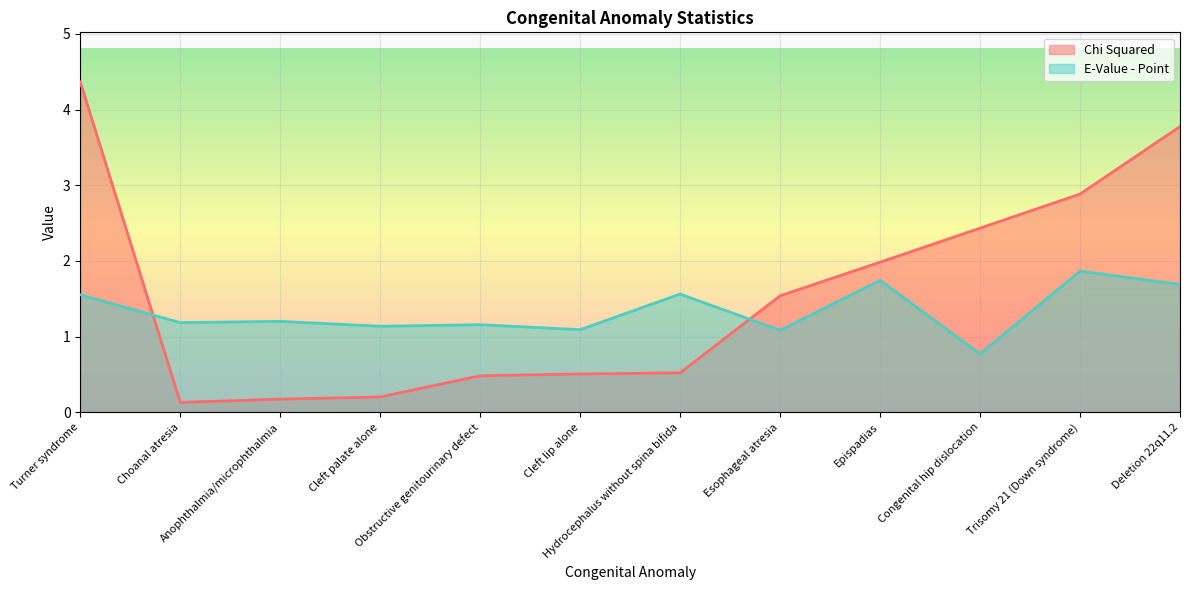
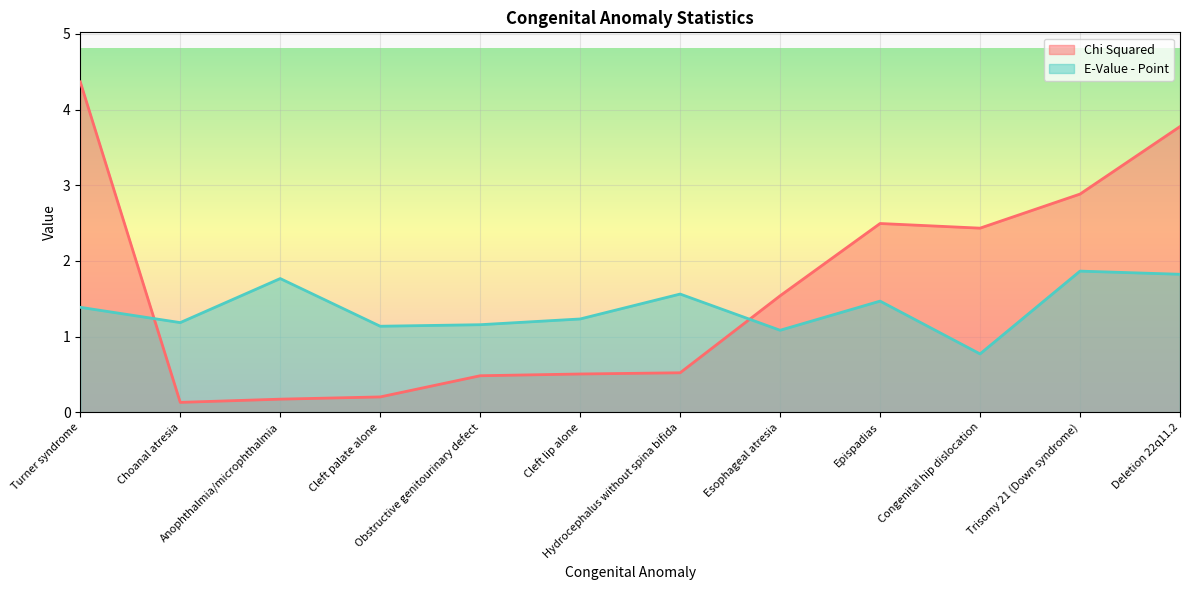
E-Value - Point, Turner syndrome: 1.6 -> 1.4
E-Value - Point, Anophthalmia/microphthalmia: 1.2 -> 1.8
E-Value - Point, Cleft lip alone: 1.1 -> 1.2
Chi Squared, Epispadias: 2.0 -> 2.5
E-Value - Point, Epispadias: 1.7 -> 1.5
E-Value - Point, Deletion 22q11.2: 1.7 -> 1.8
